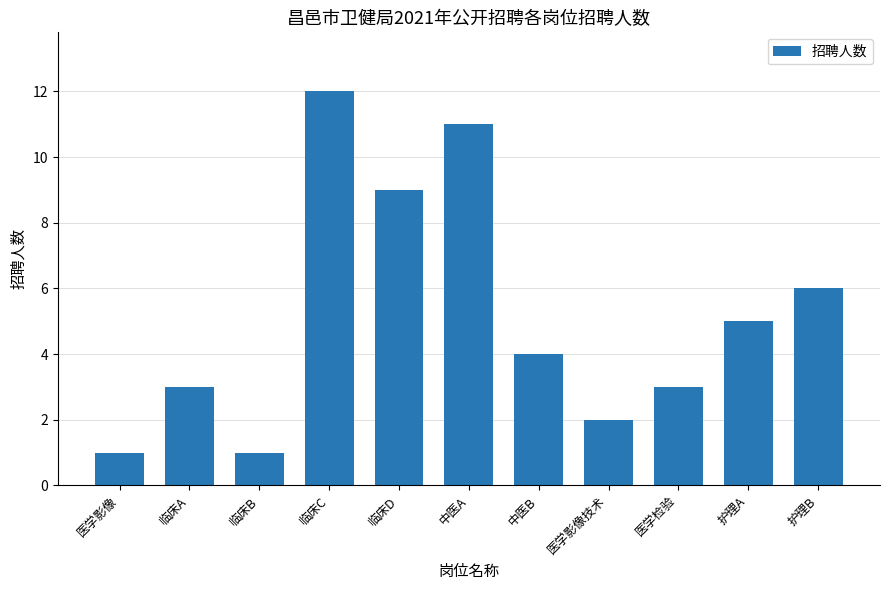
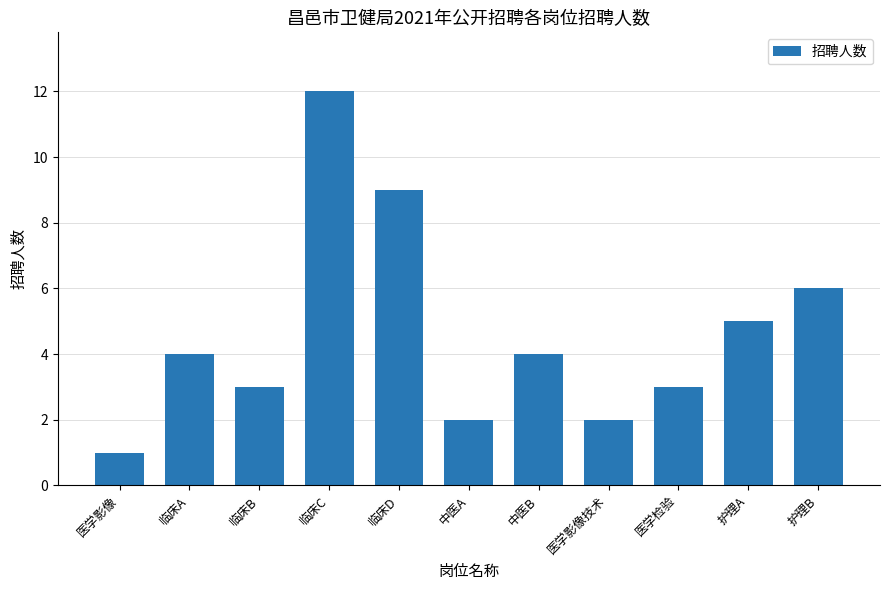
临床A: 3 -> 4
临床B: 1 -> 3
中医A: 11 -> 2
